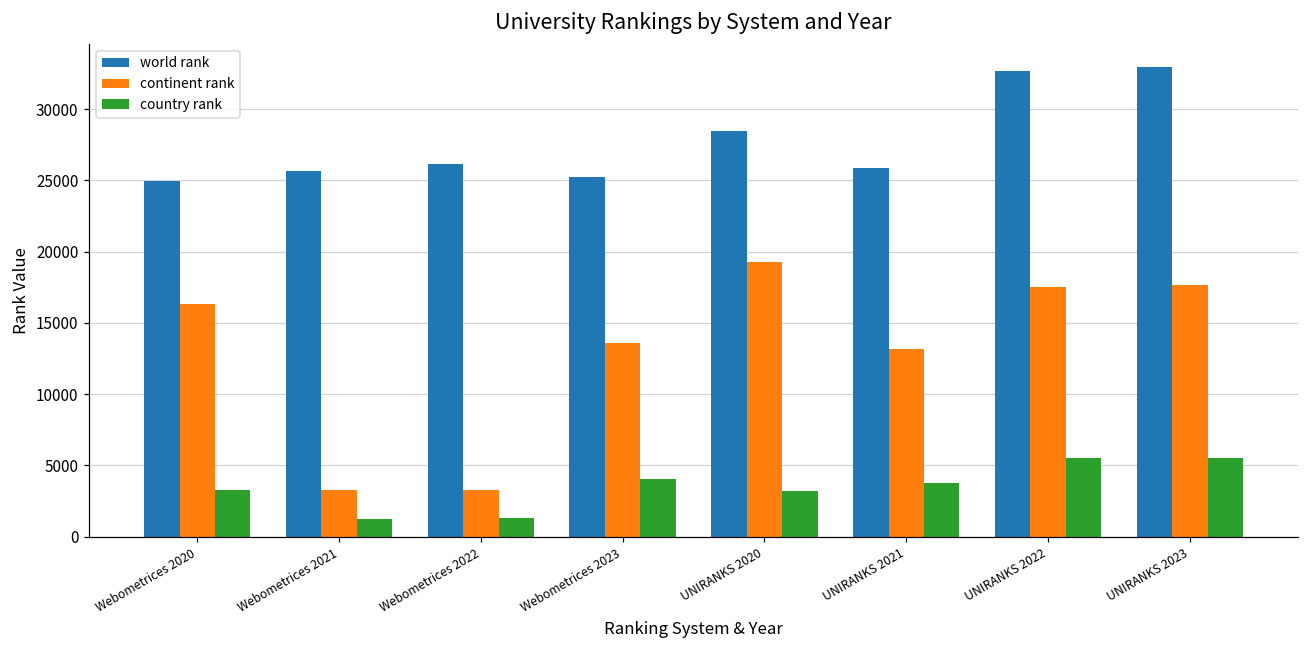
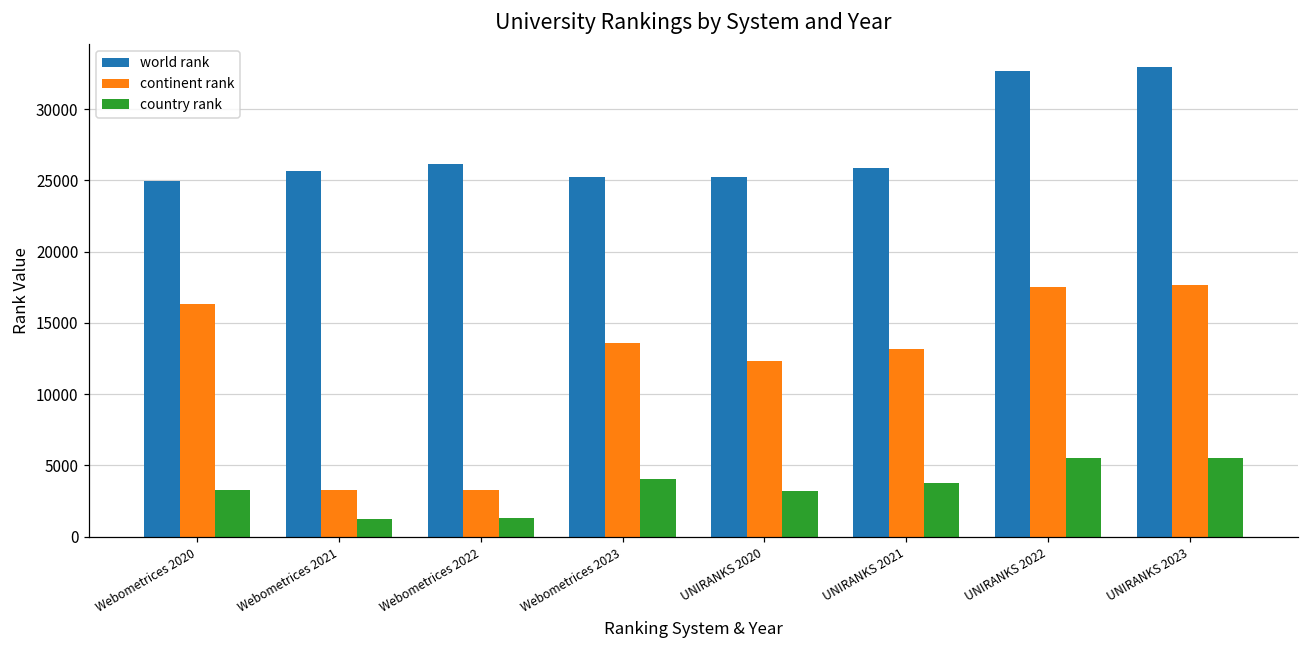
world rank, UNIRANKS 2020: 28500 -> 25200
continent rank, UNIRANKS 2020: 19300 -> 12400
